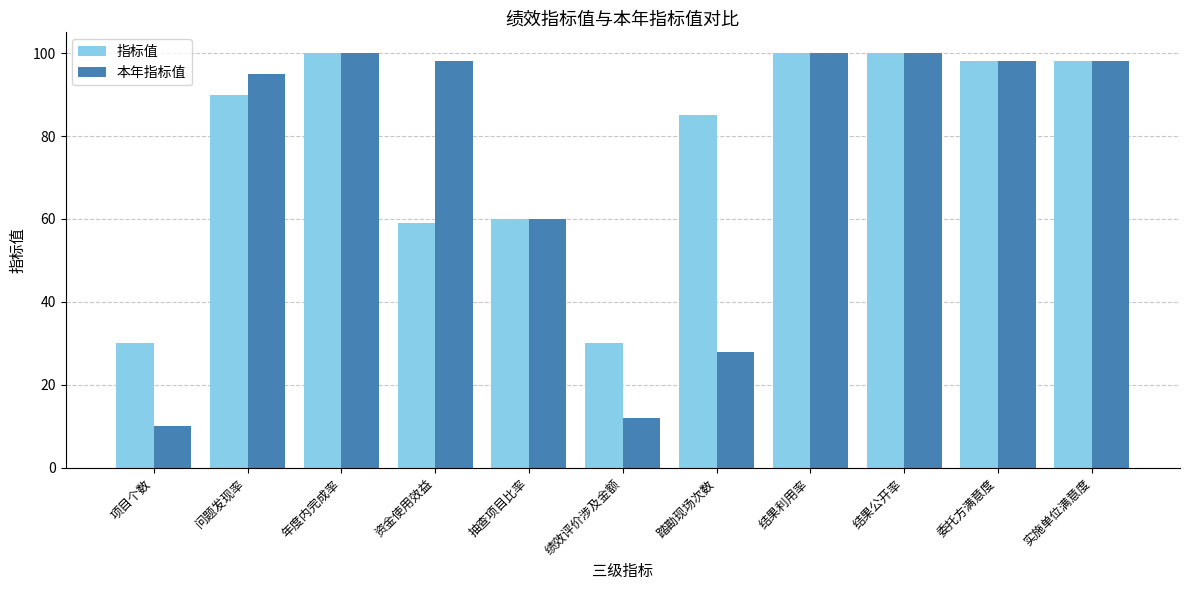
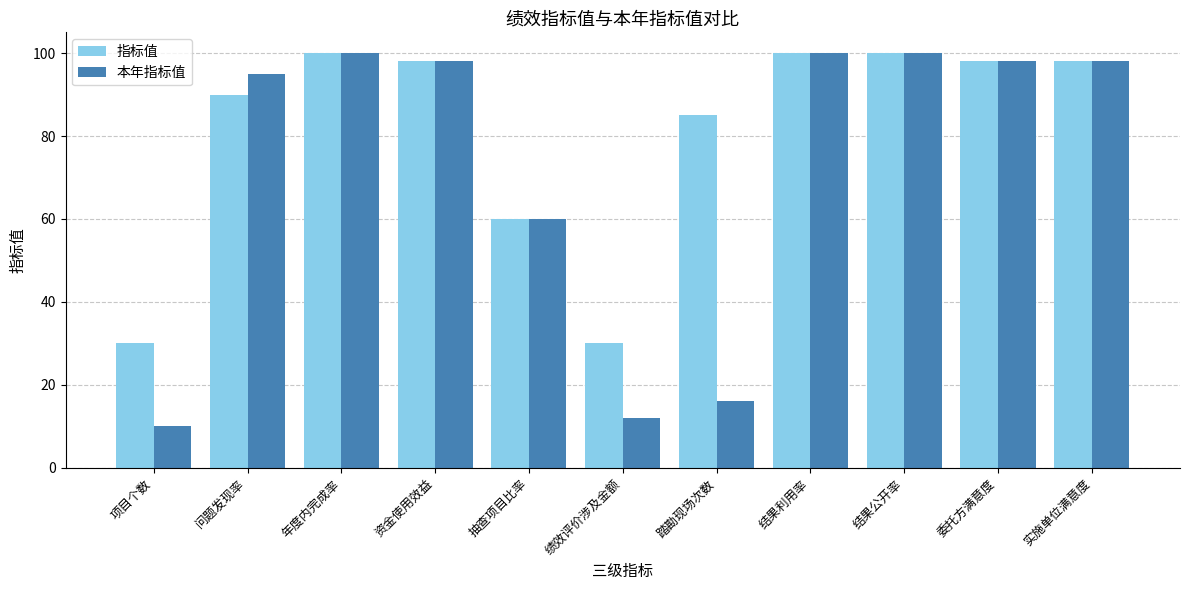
指标值, 资金使用效益: 59 -> 98
本年指标值, 踏勘现场次数: 28 -> 16
